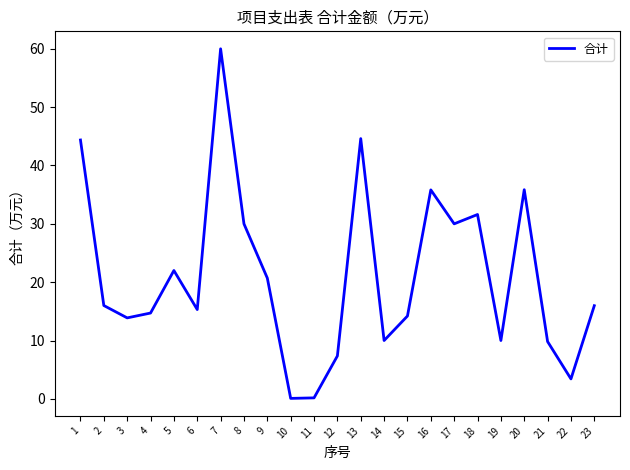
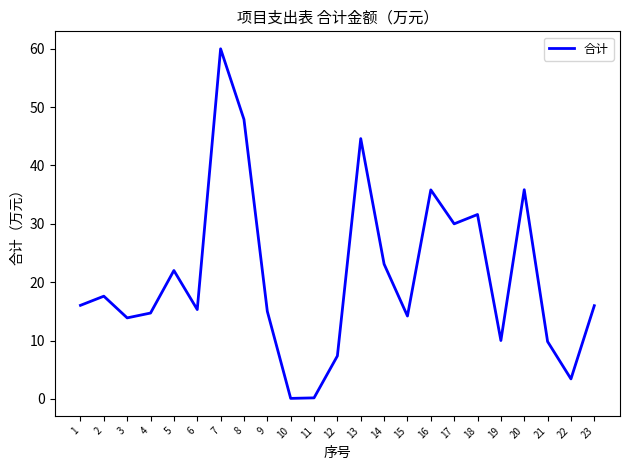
1: 44 -> 16
2: 16 -> 18
8: 30 -> 48
9: 21 -> 15
14: 10 -> 23
